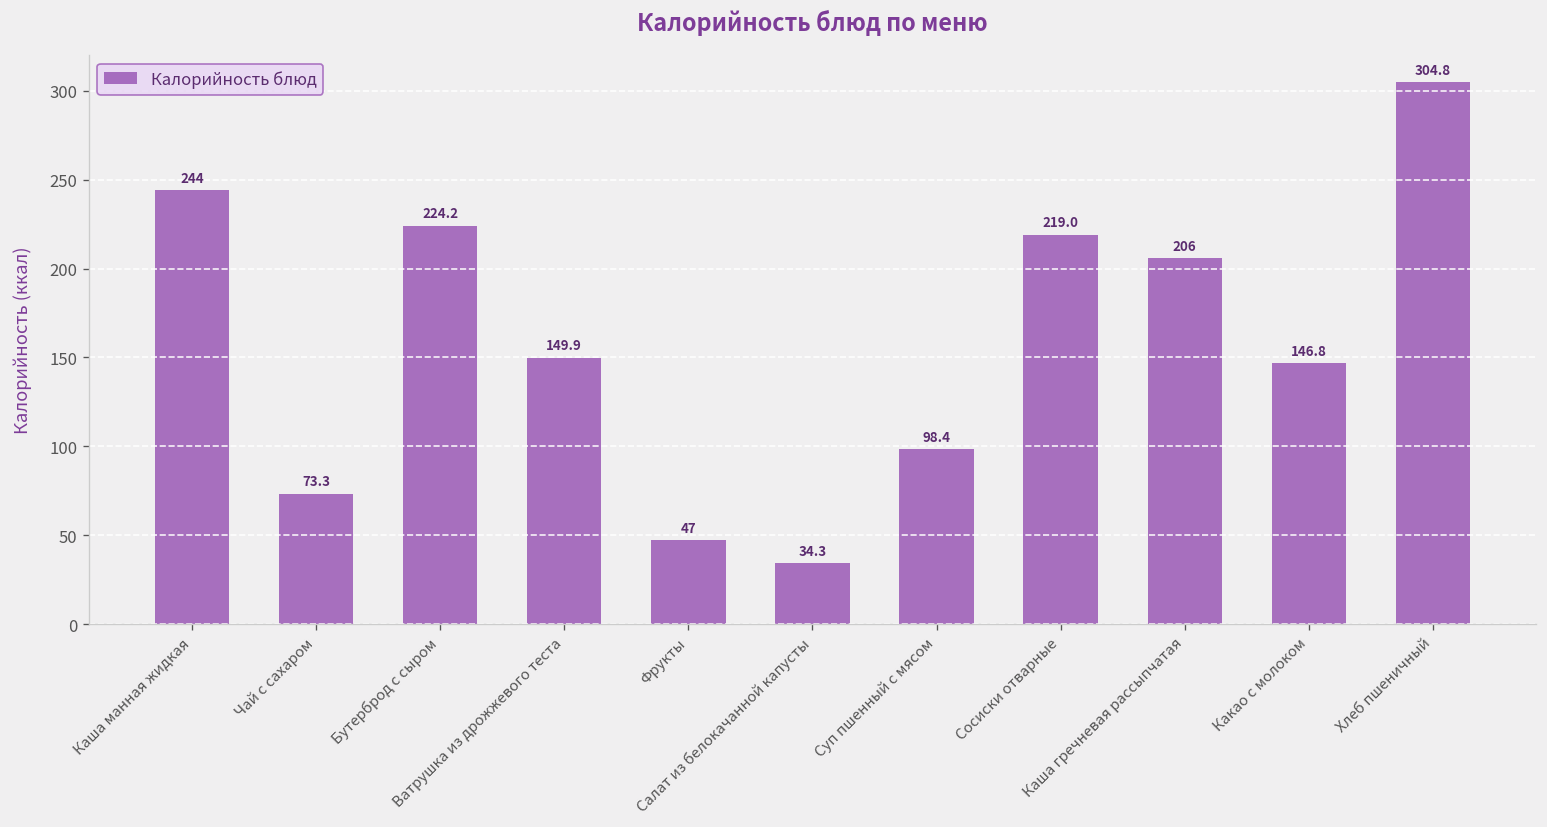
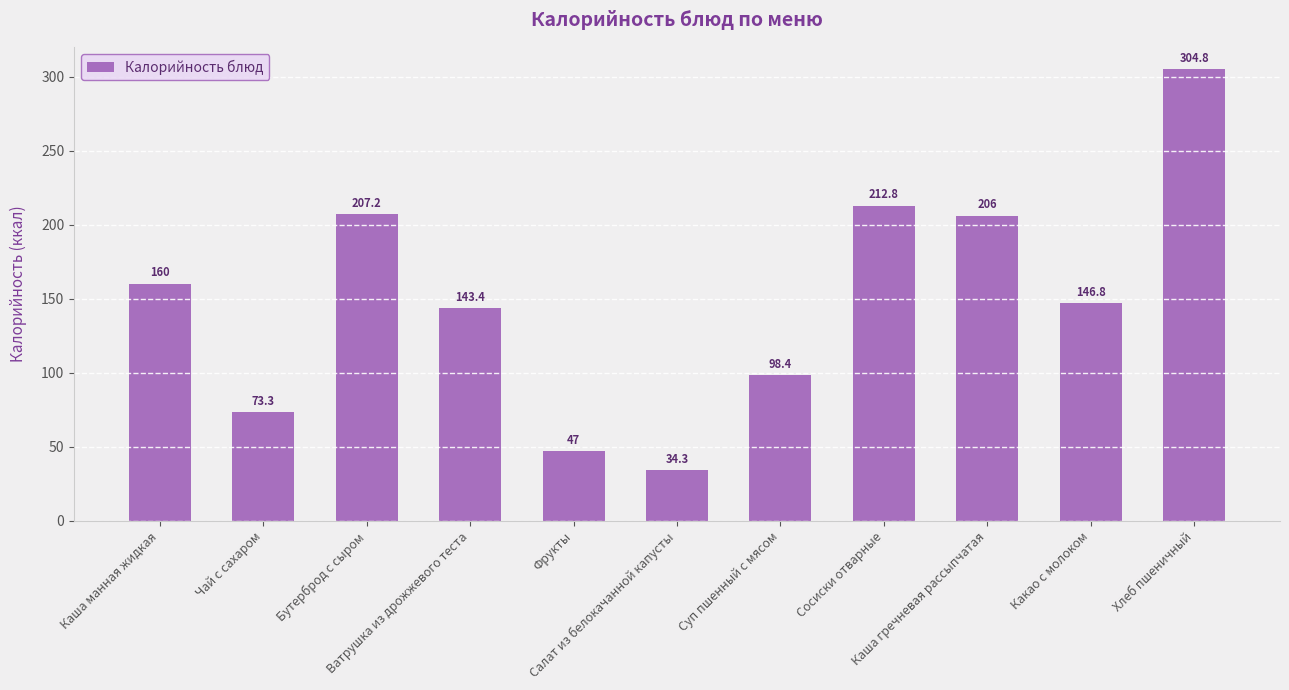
Каша манная жидкая: 244 -> 160
Бутерброд с сыром: 224.2 -> 207.2
Ватрушка из дрожжевого теста: 149.9 -> 143.4
Сосиски отварные: 219.0 -> 212.8
